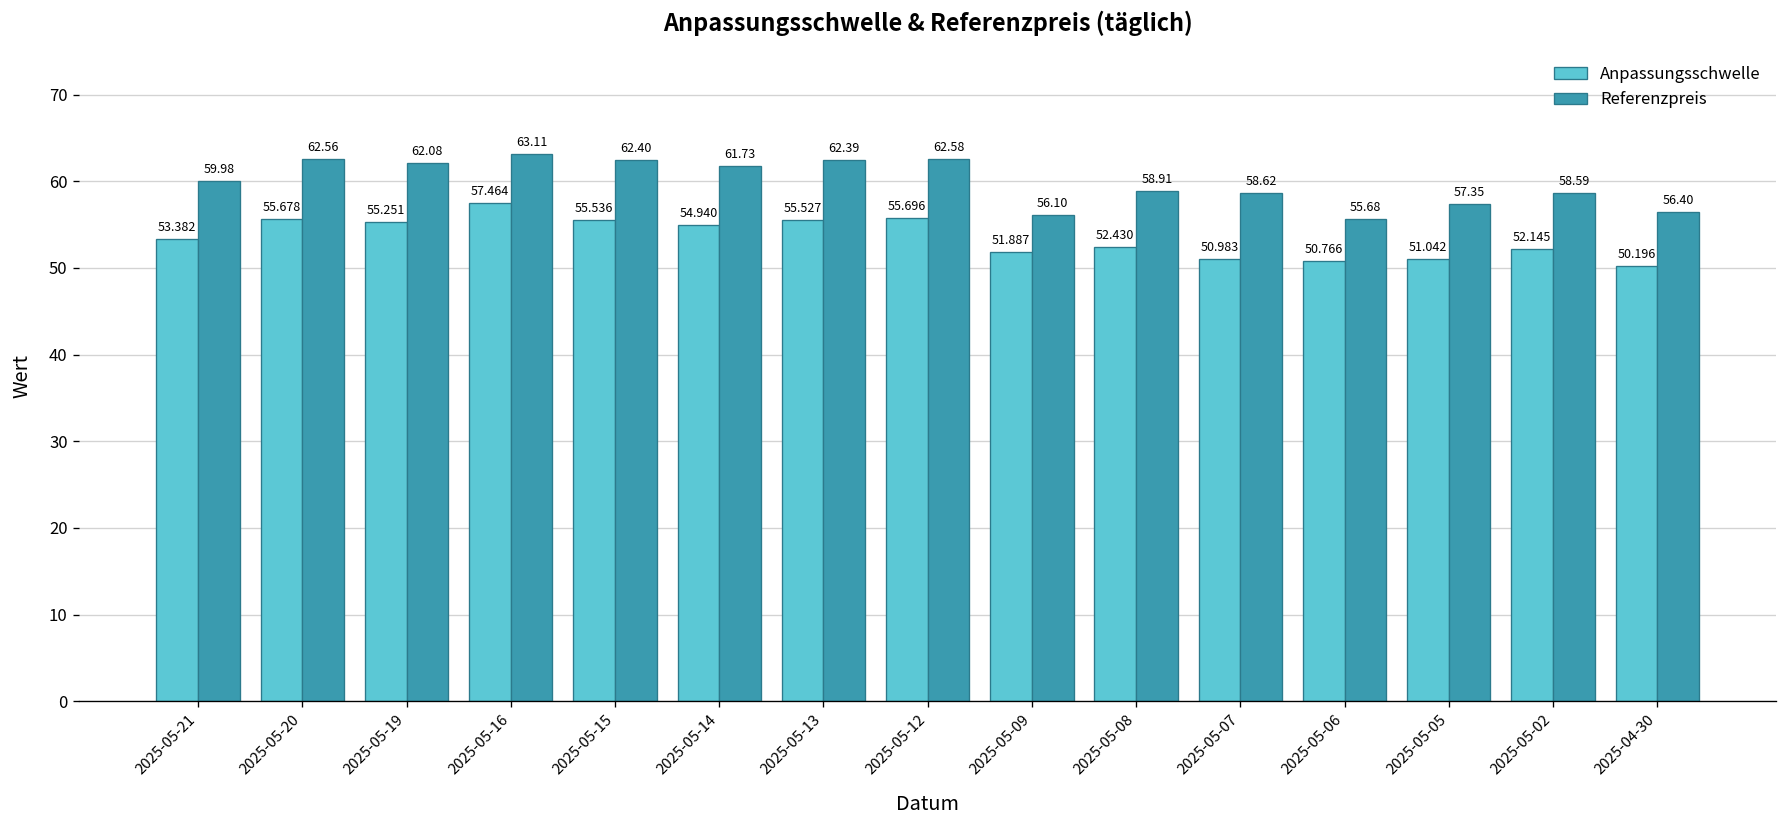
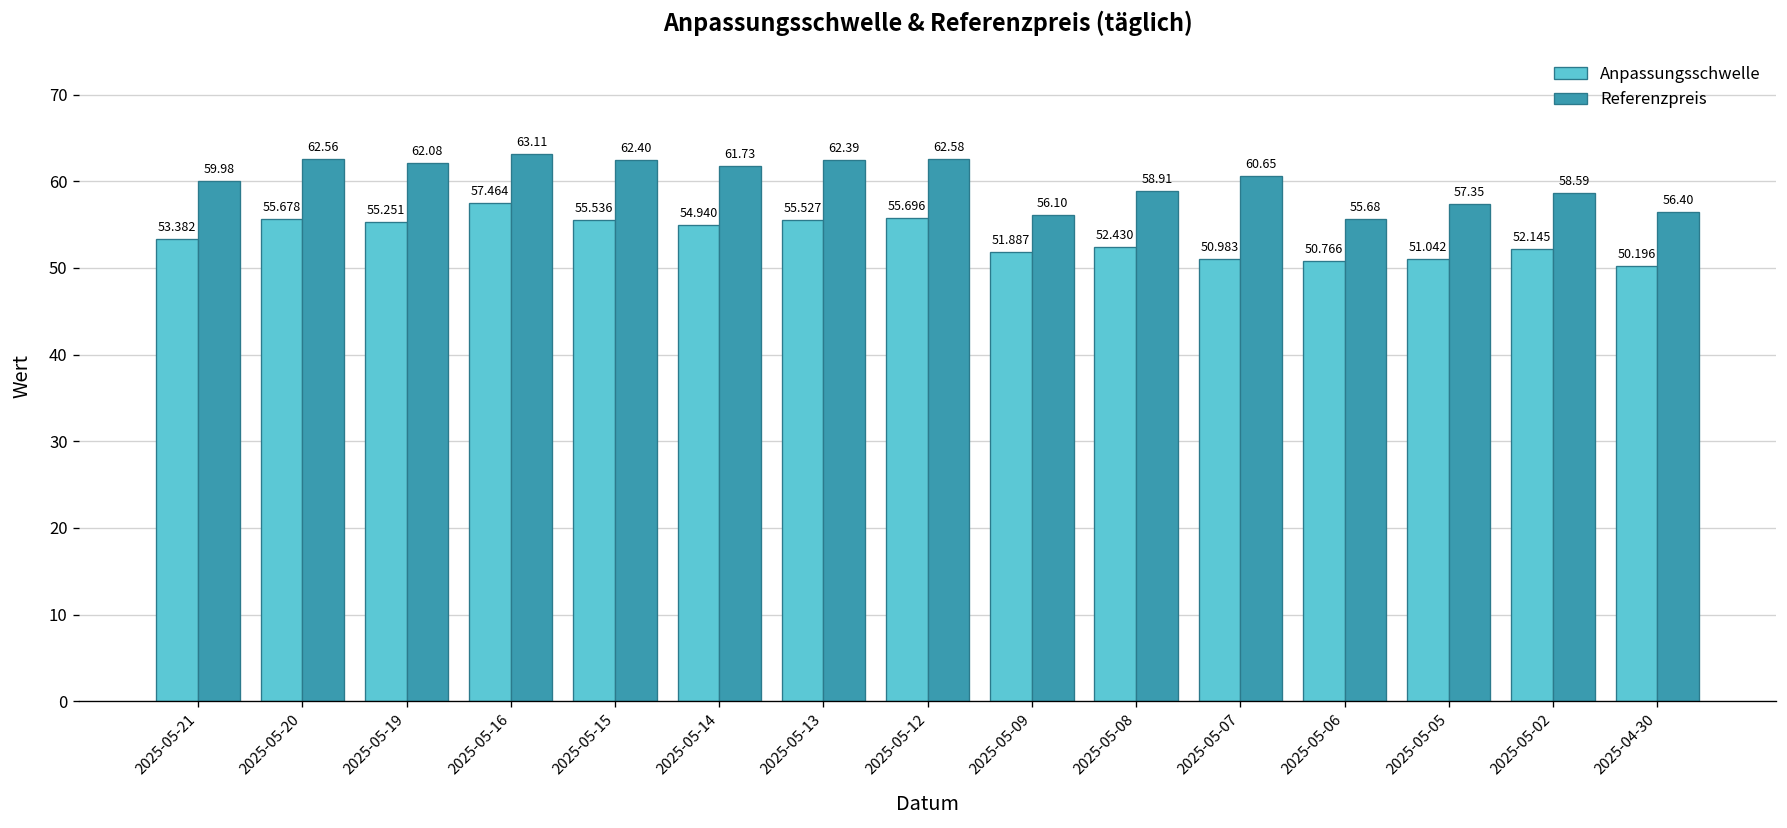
Referenzpreis, 2025-05-07: 58.62 -> 60.65
